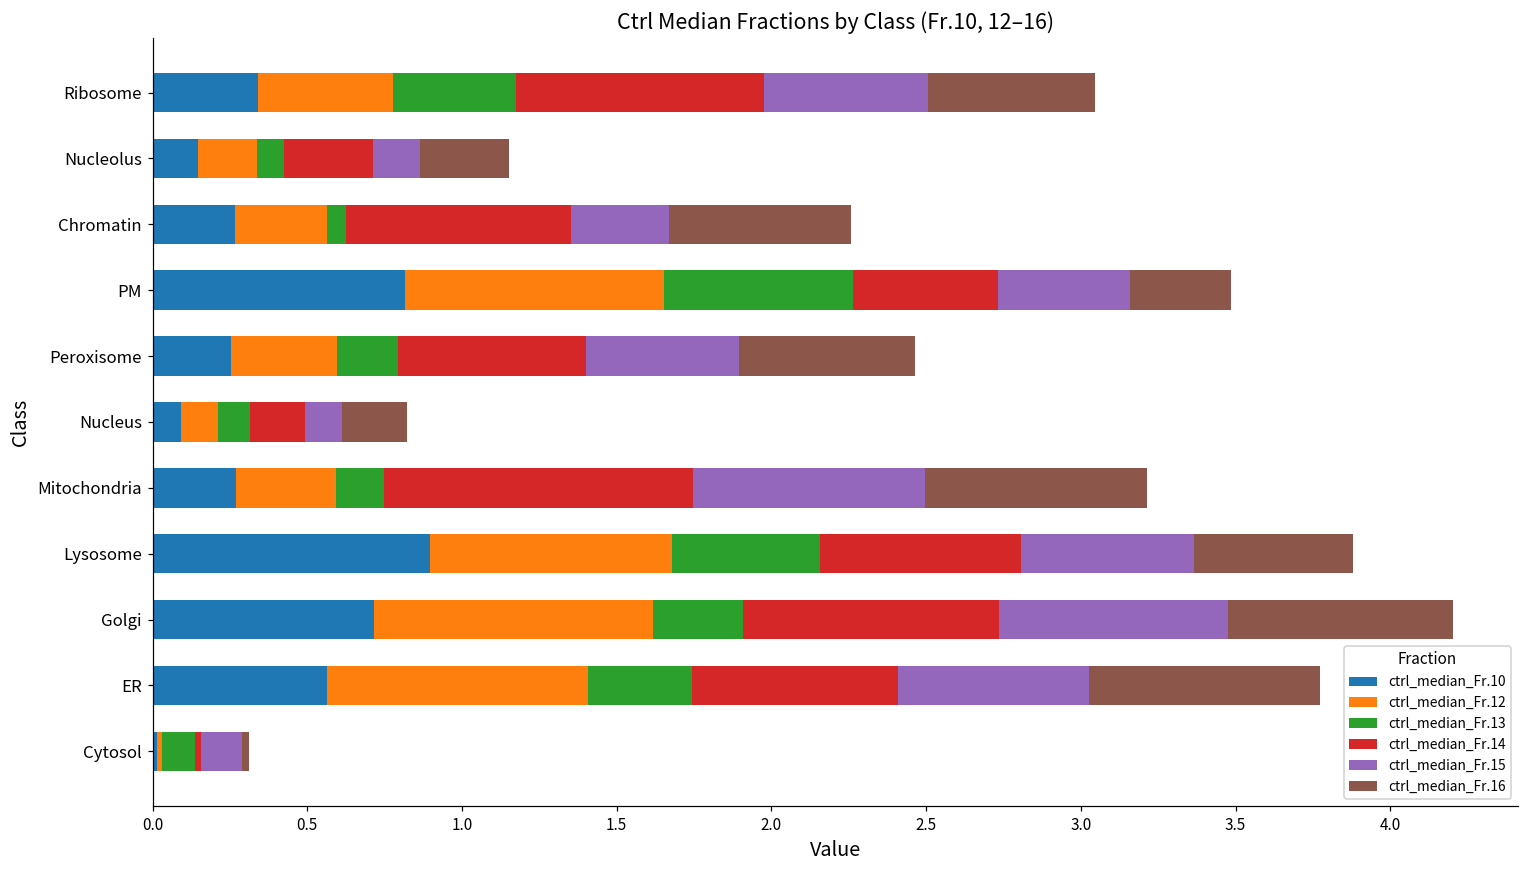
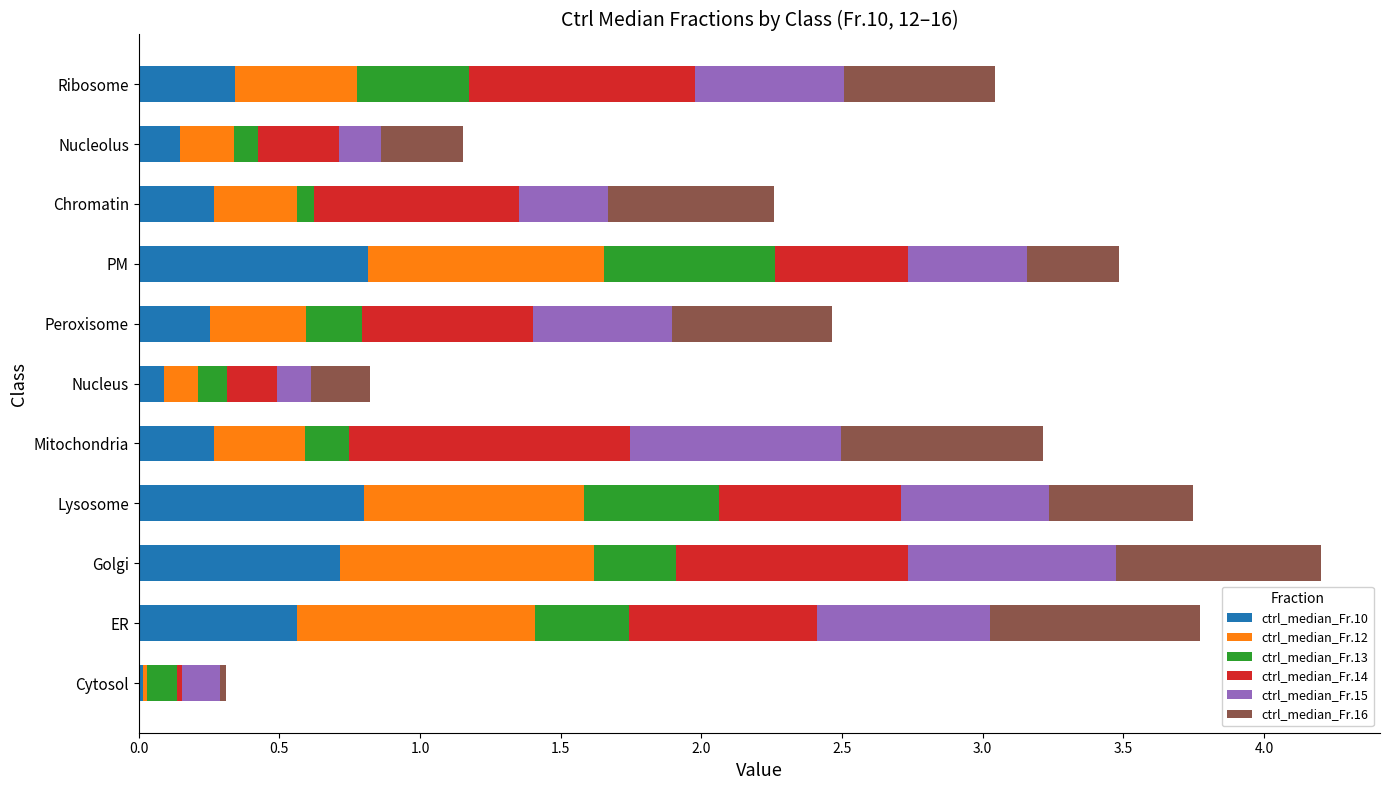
ctrl_median_Fr.10, Lysosome: 0.90 -> 0.80
ctrl_median_Fr.15, Lysosome: 0.56 -> 0.52
